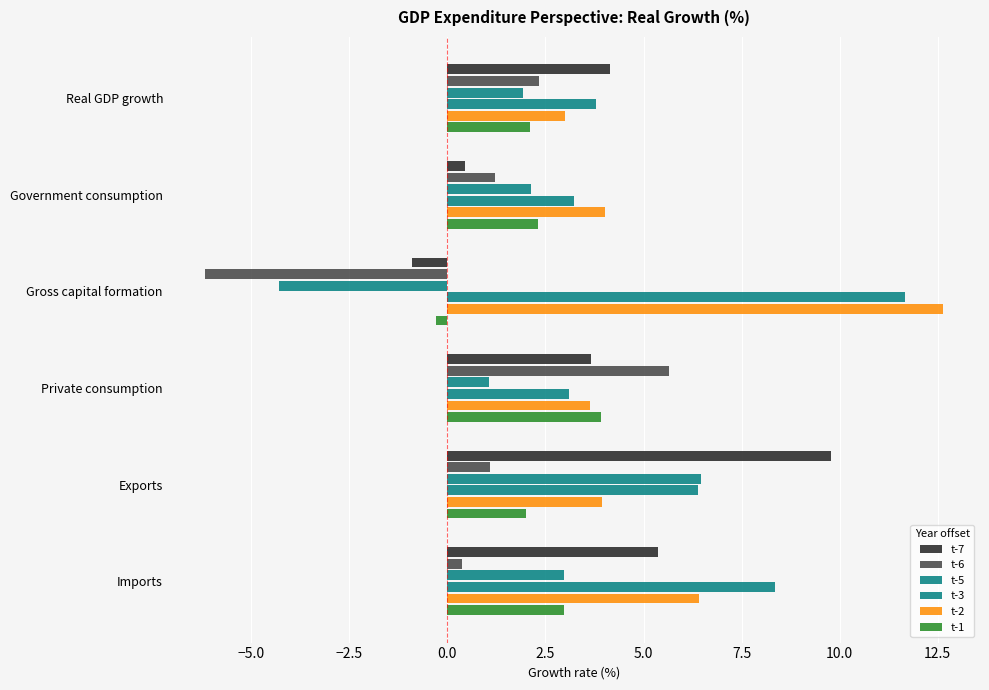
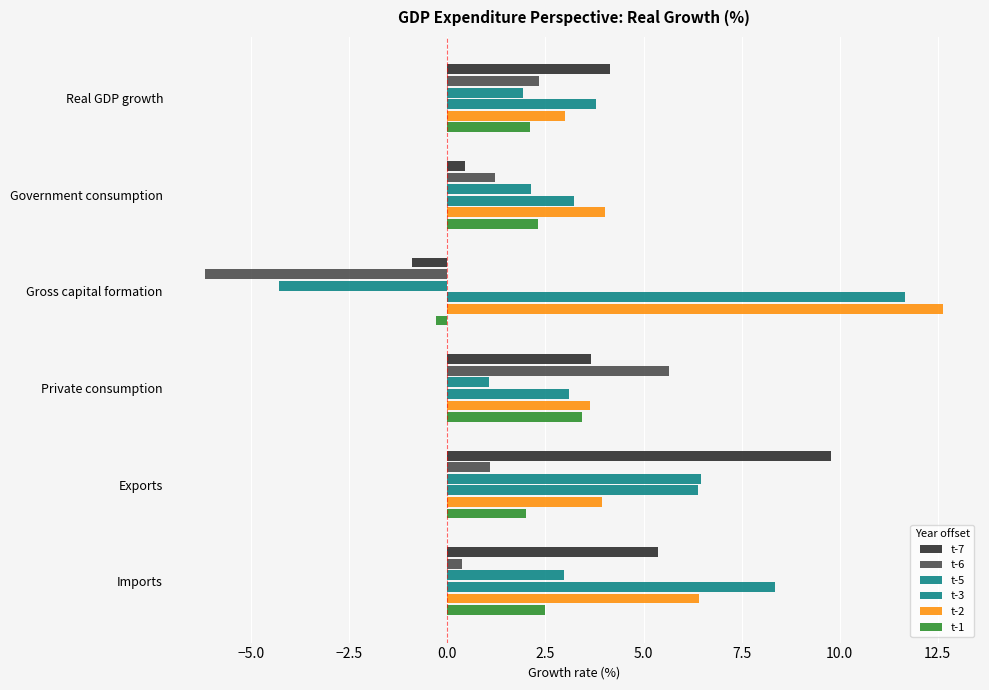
t-1, Private consumption: 3.9 -> 3.4
t-1, Imports: 3.0 -> 2.5
